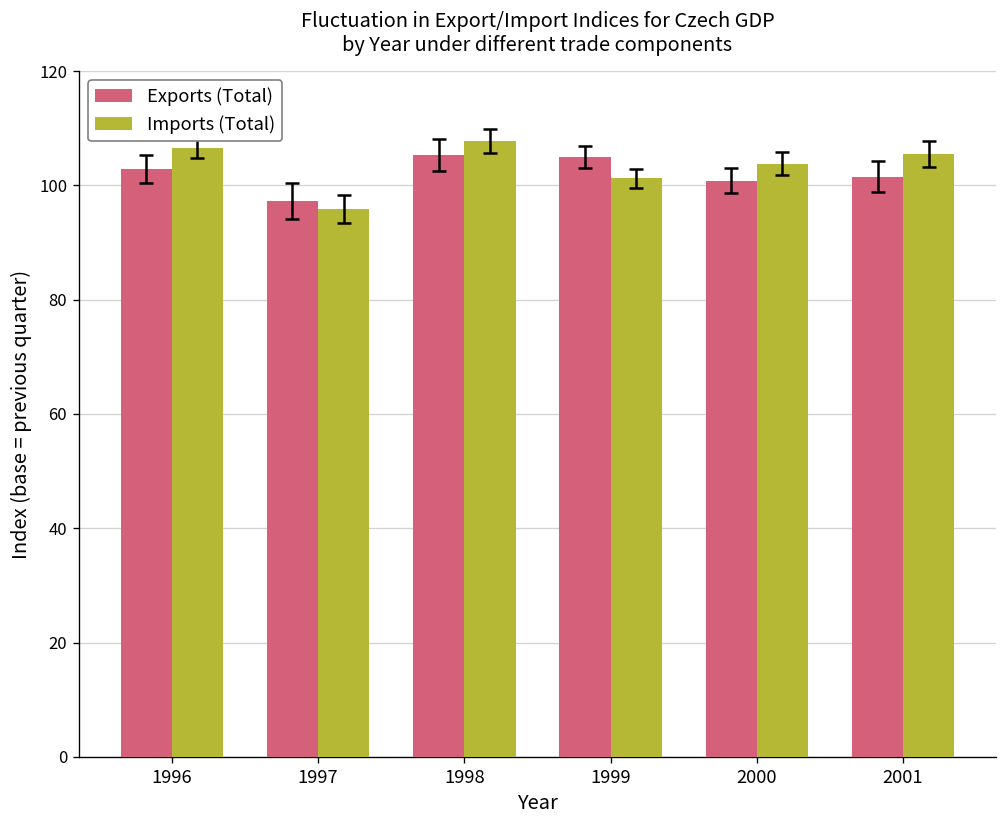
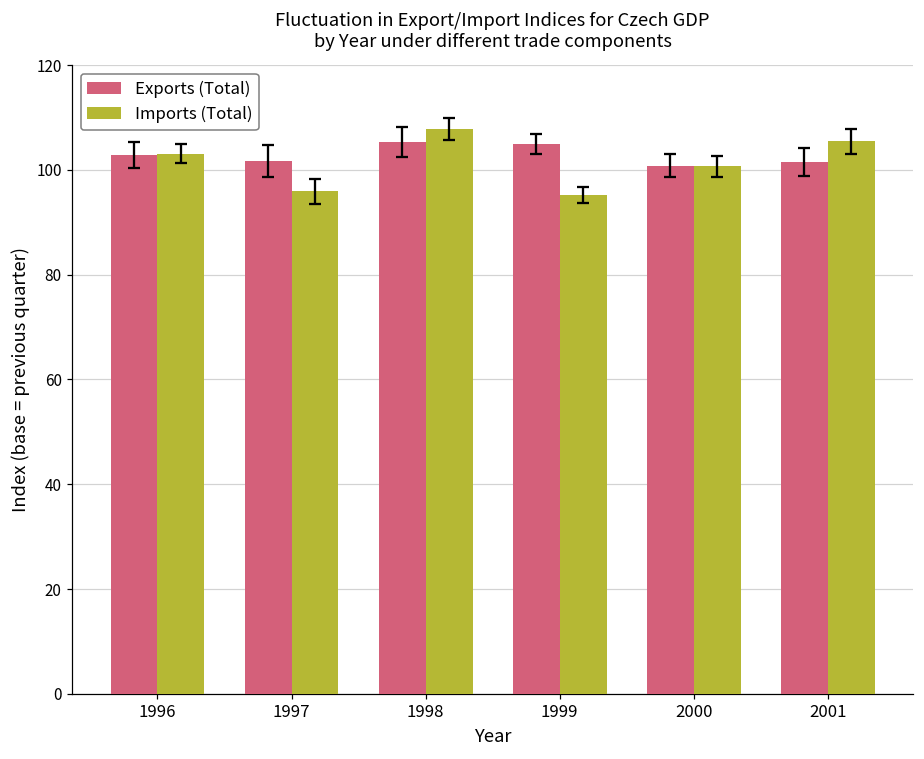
Imports (Total), 1996: 107 -> 103
Exports (Total), 1997: 97 -> 102
Imports (Total), 1999: 101 -> 95
Imports (Total), 2000: 104 -> 101
